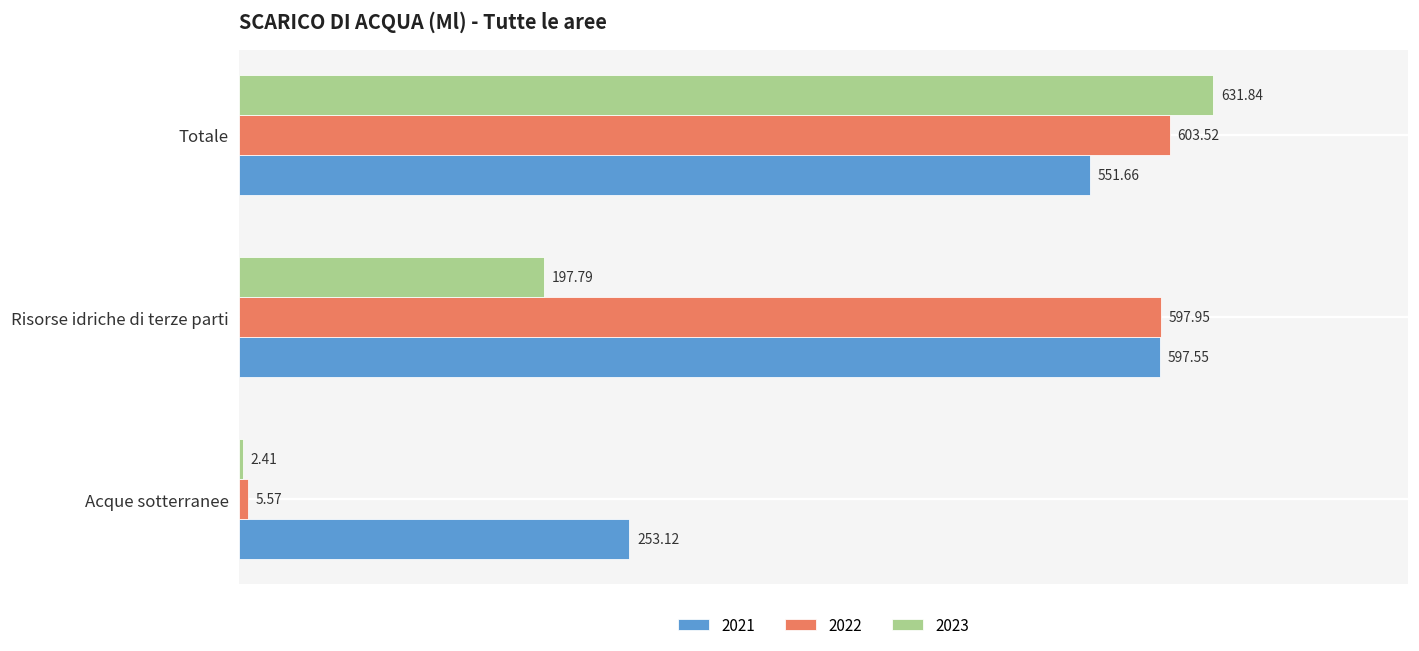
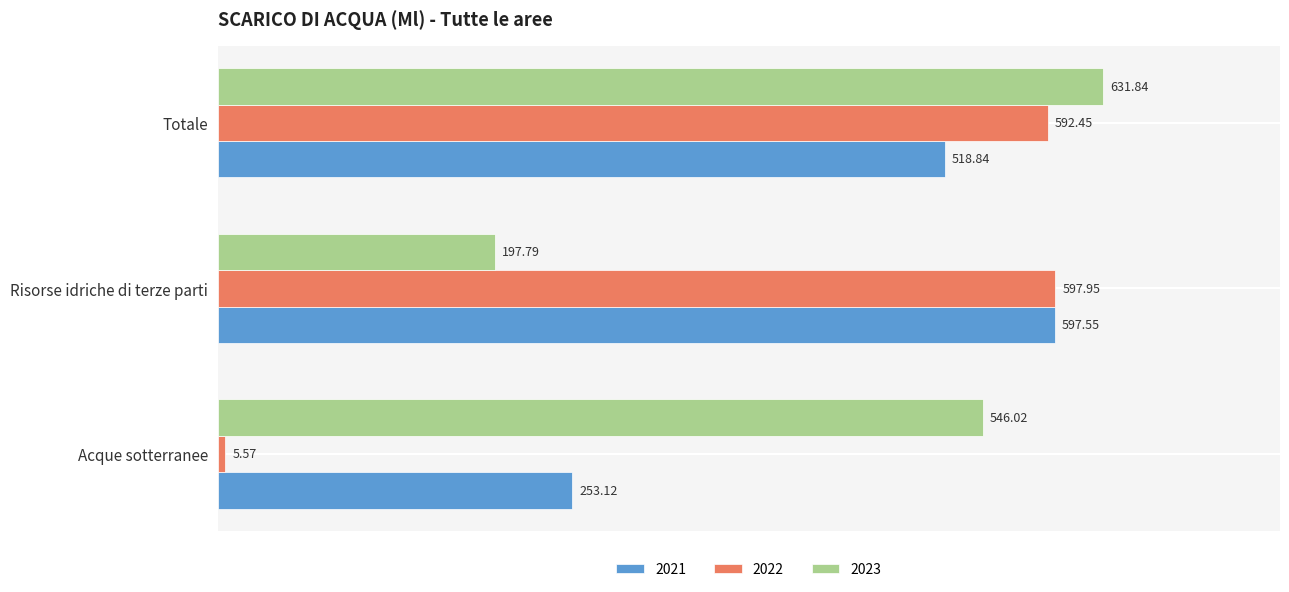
2022, Totale: 603.52 -> 592.45
2021, Totale: 551.66 -> 518.84
2023, Acque sotterranee: 2.41 -> 546.02
